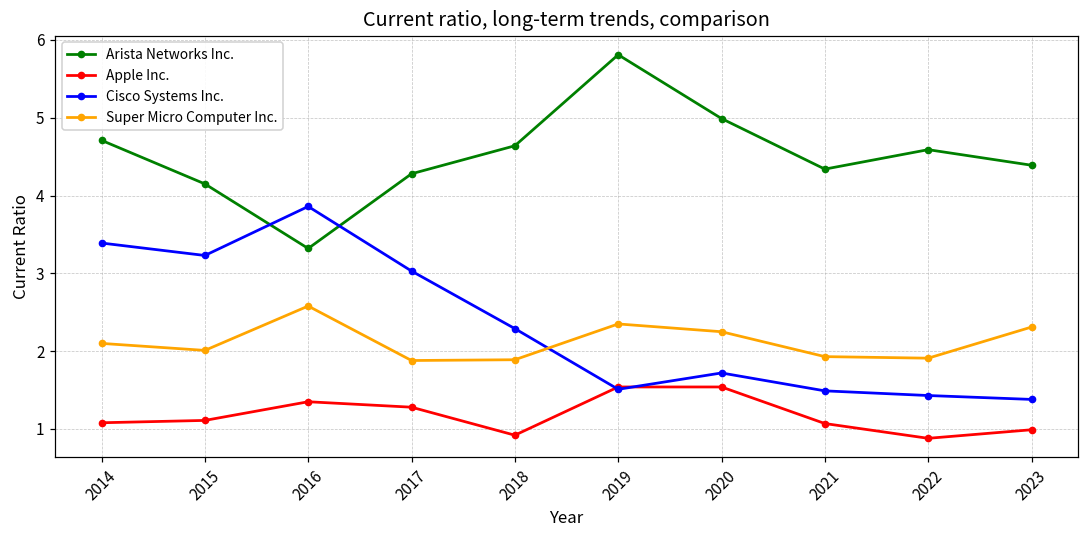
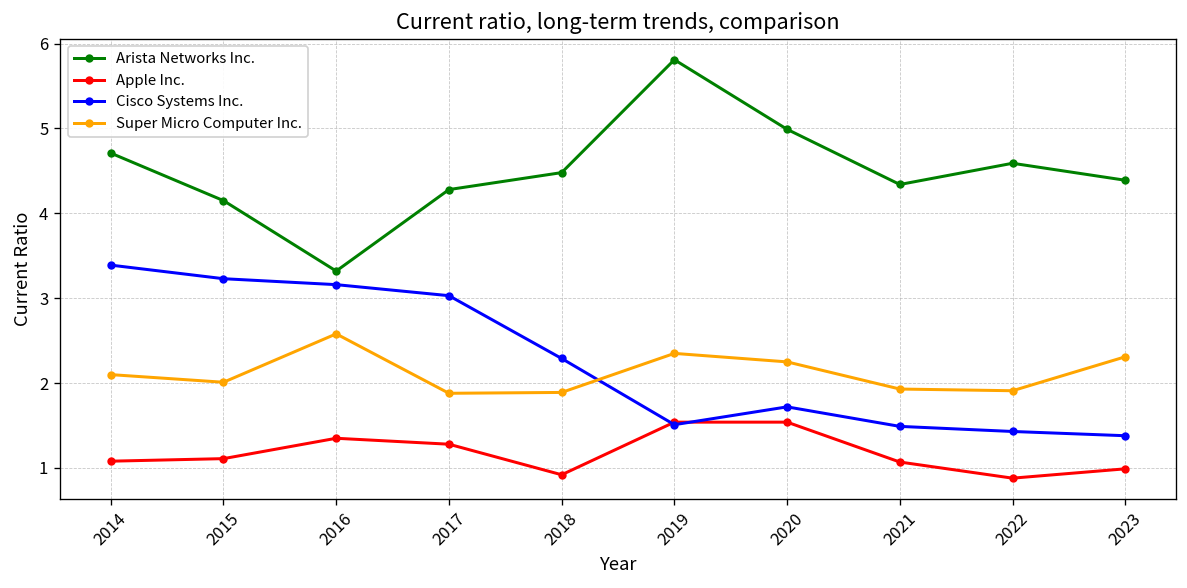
Cisco Systems Inc., 2016: 3.9 -> 3.2
Arista Networks Inc., 2018: 4.6 -> 4.5
